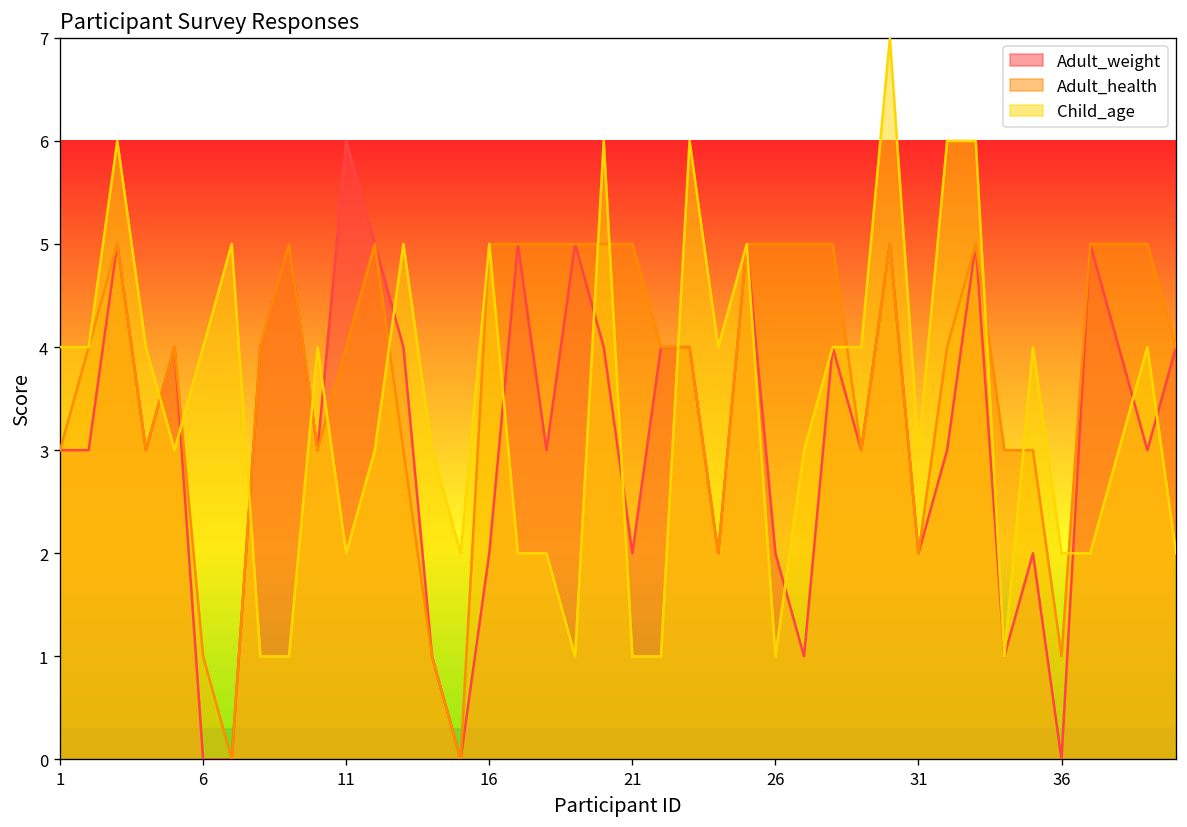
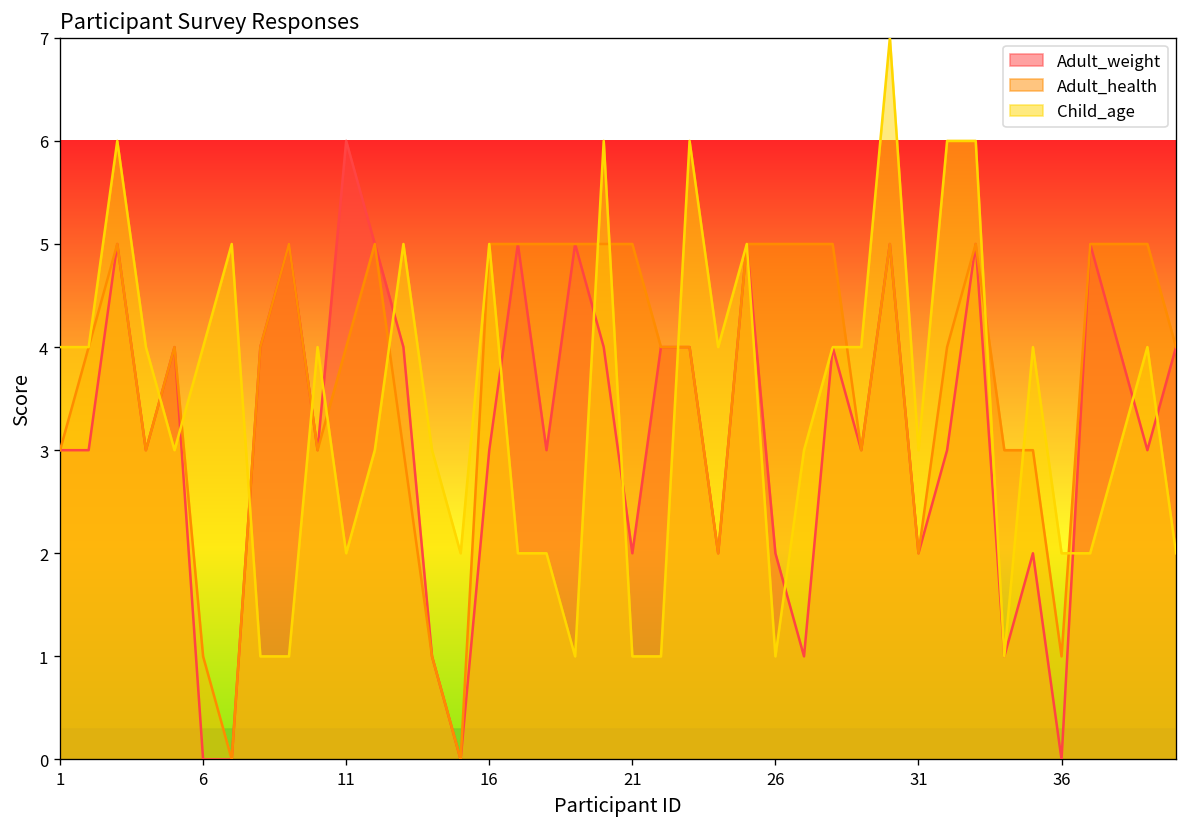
Adult_weight, 16: 2 -> 3
